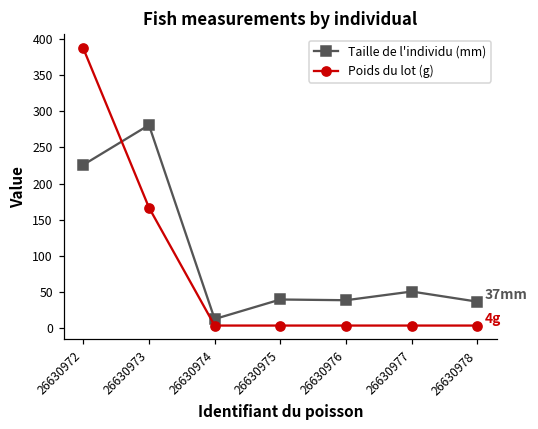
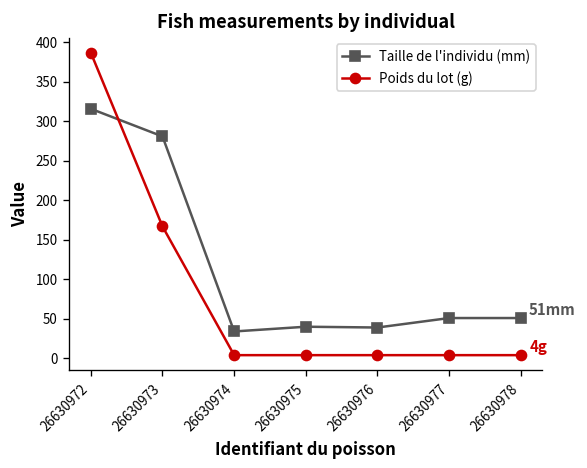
Taille de l'individu (mm), 26630972: 230 -> 320
Taille de l'individu (mm), 26630974: 10 -> 30
Taille de l'individu (mm), 26630978: 37 -> 51
